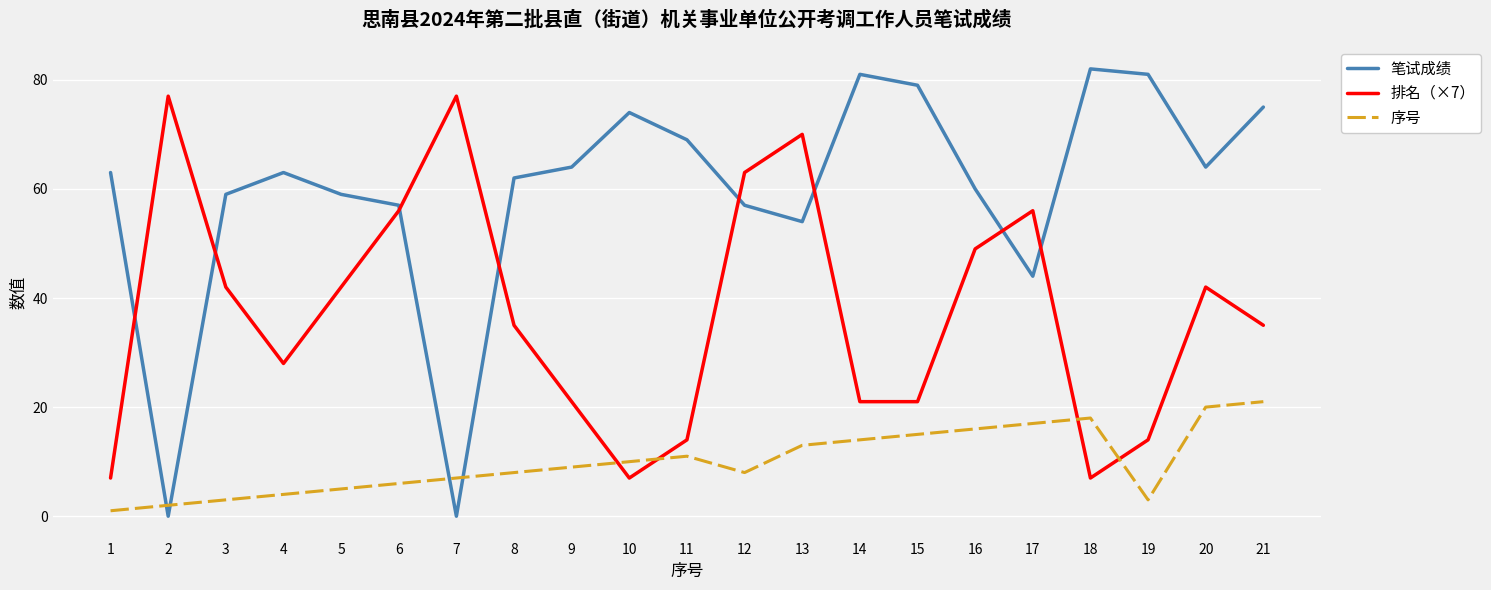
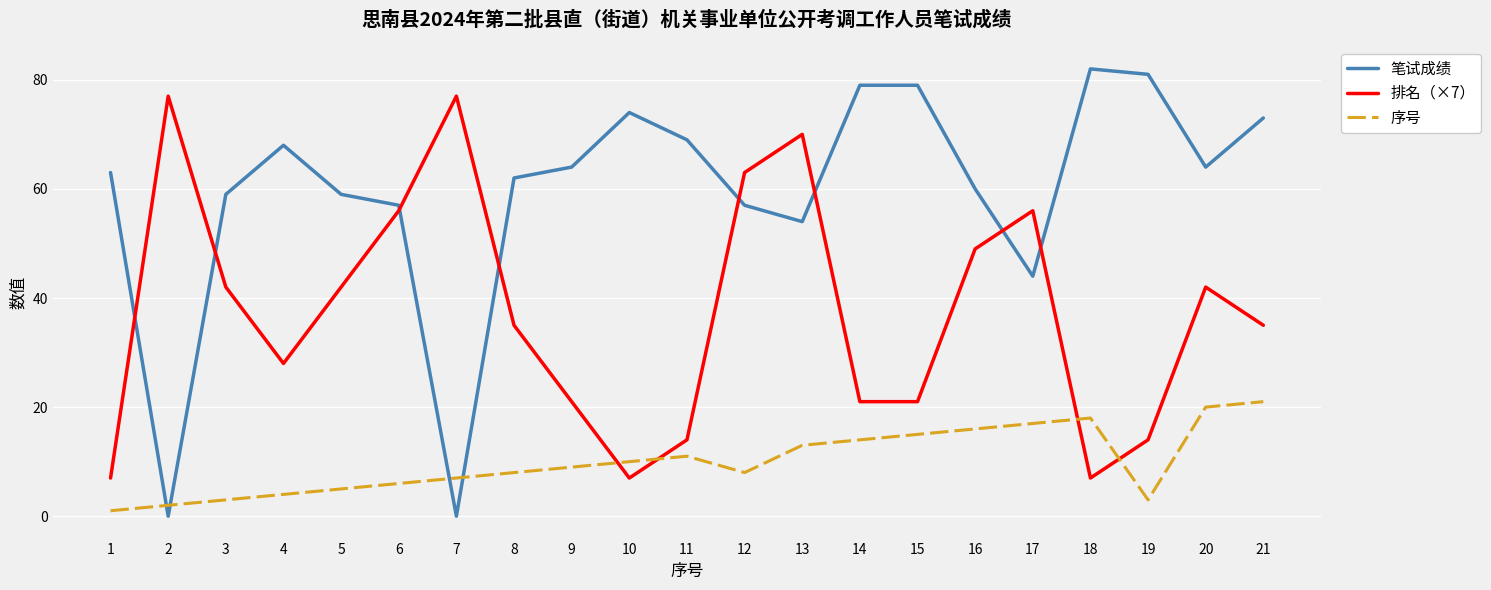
笔试成绩, 4: 63 -> 68
笔试成绩, 14: 81 -> 79
笔试成绩, 21: 75 -> 73
